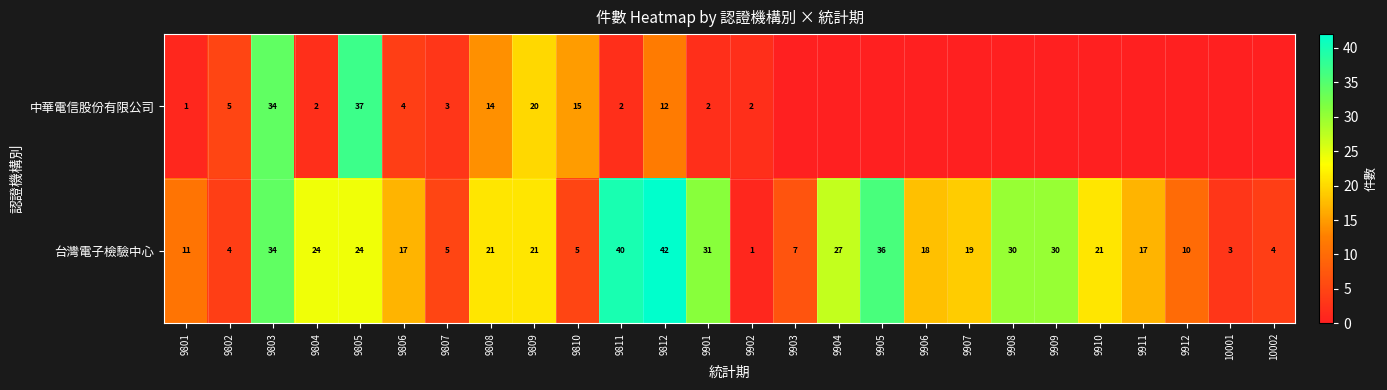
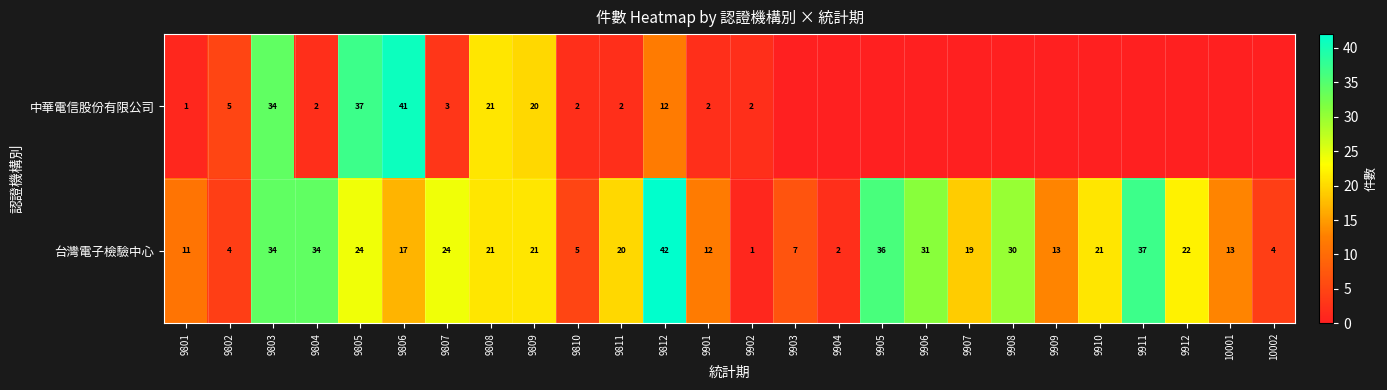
中華電信股份有限公司, 9806: 4 -> 41
中華電信股份有限公司, 9808: 14 -> 21
中華電信股份有限公司, 9810: 15 -> 2
台灣電子檢驗中心, 9804: 24 -> 34
台灣電子檢驗中心, 9807: 5 -> 24
台灣電子檢驗中心, 9811: 40 -> 20
台灣電子檢驗中心, 9901: 31 -> 12
台灣電子檢驗中心, 9904: 27 -> 2
台灣電子檢驗中心, 9906: 18 -> 31
台灣電子檢驗中心, 9909: 30 -> 13
台灣電子檢驗中心, 9911: 17 -> 37
台灣電子檢驗中心, 9912: 10 -> 22
台灣電子檢驗中心, 10001: 3 -> 13
